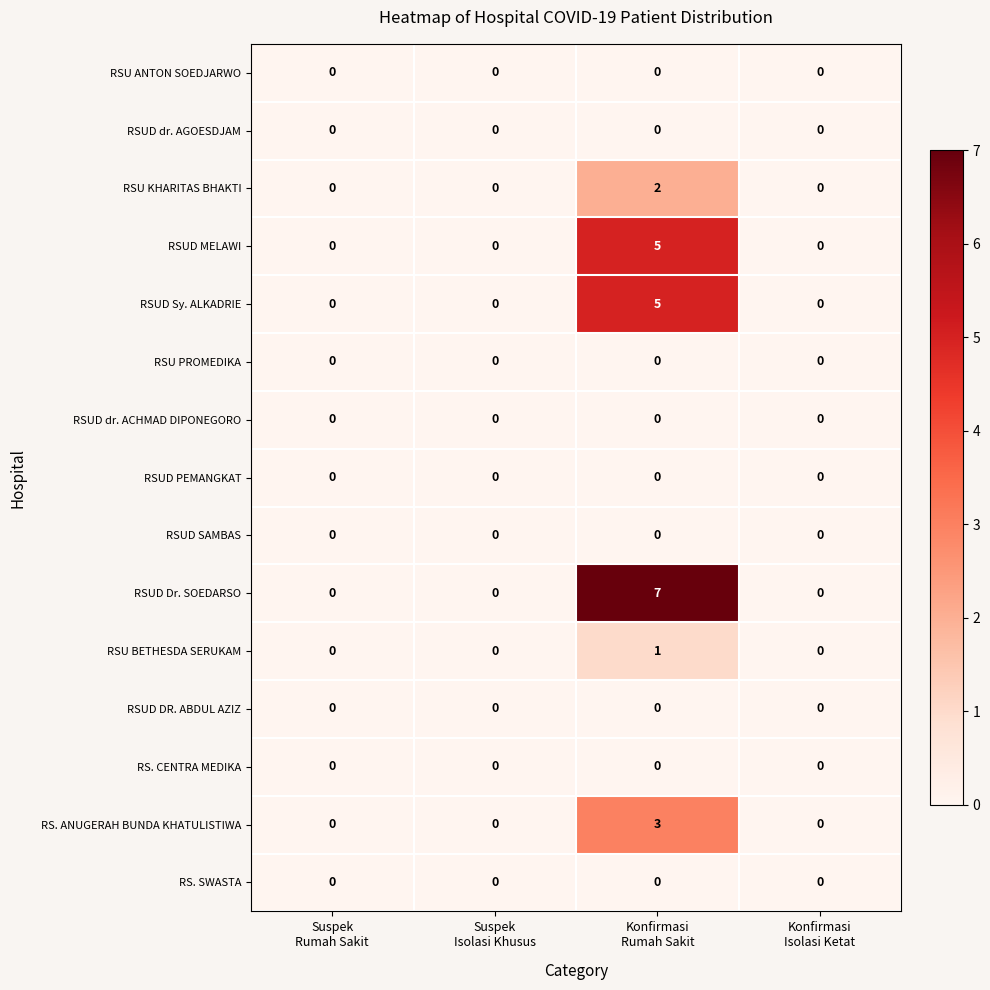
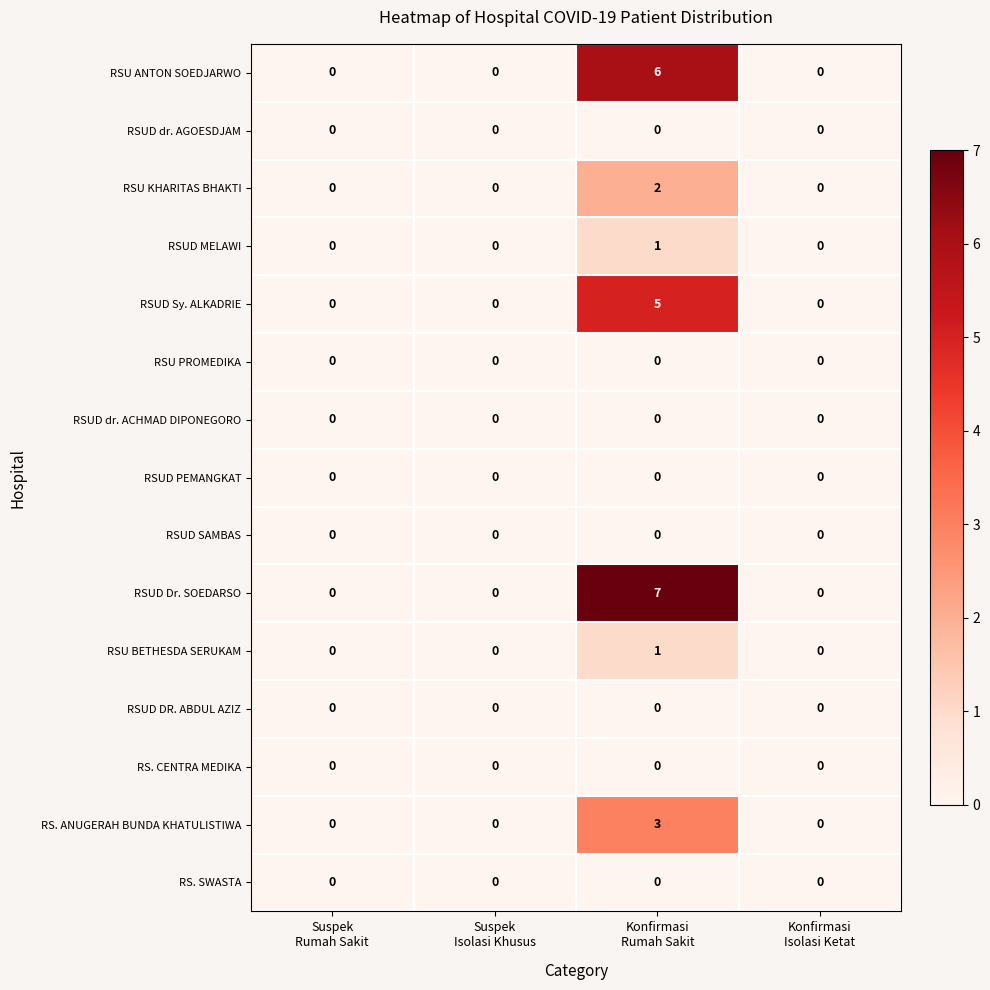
RSU ANTON SOEDJARWO, Konfirmasi Rumah Sakit: 0 -> 6
RSUD MELAWI, Konfirmasi Rumah Sakit: 5 -> 1
